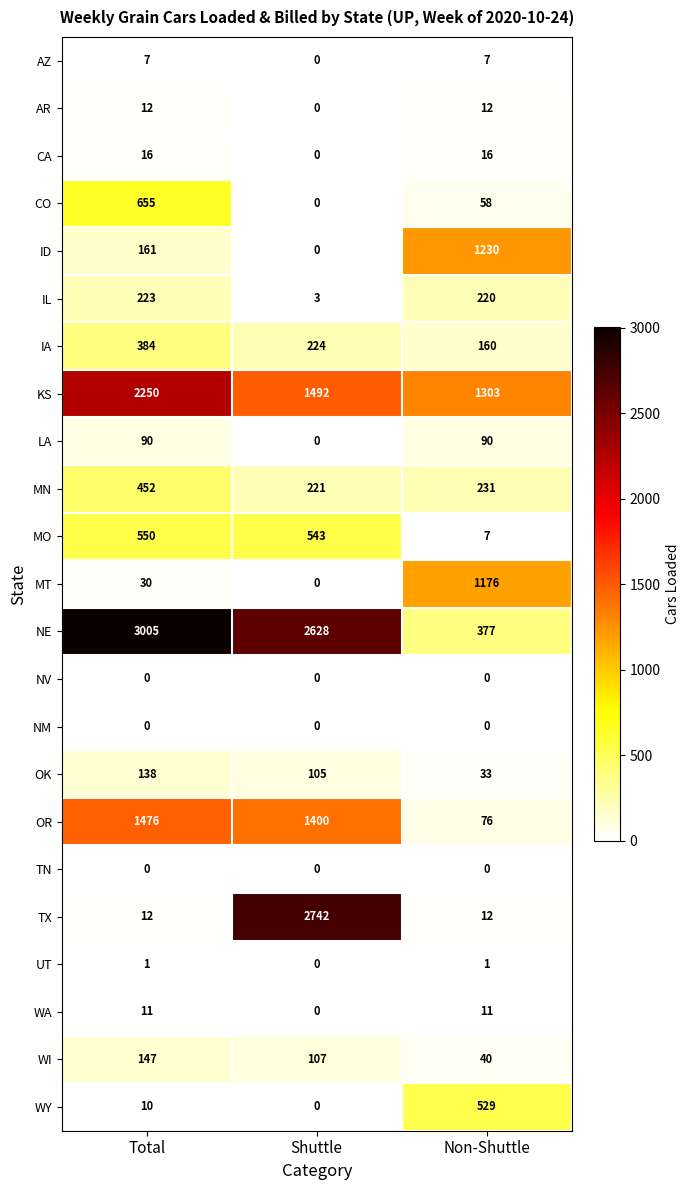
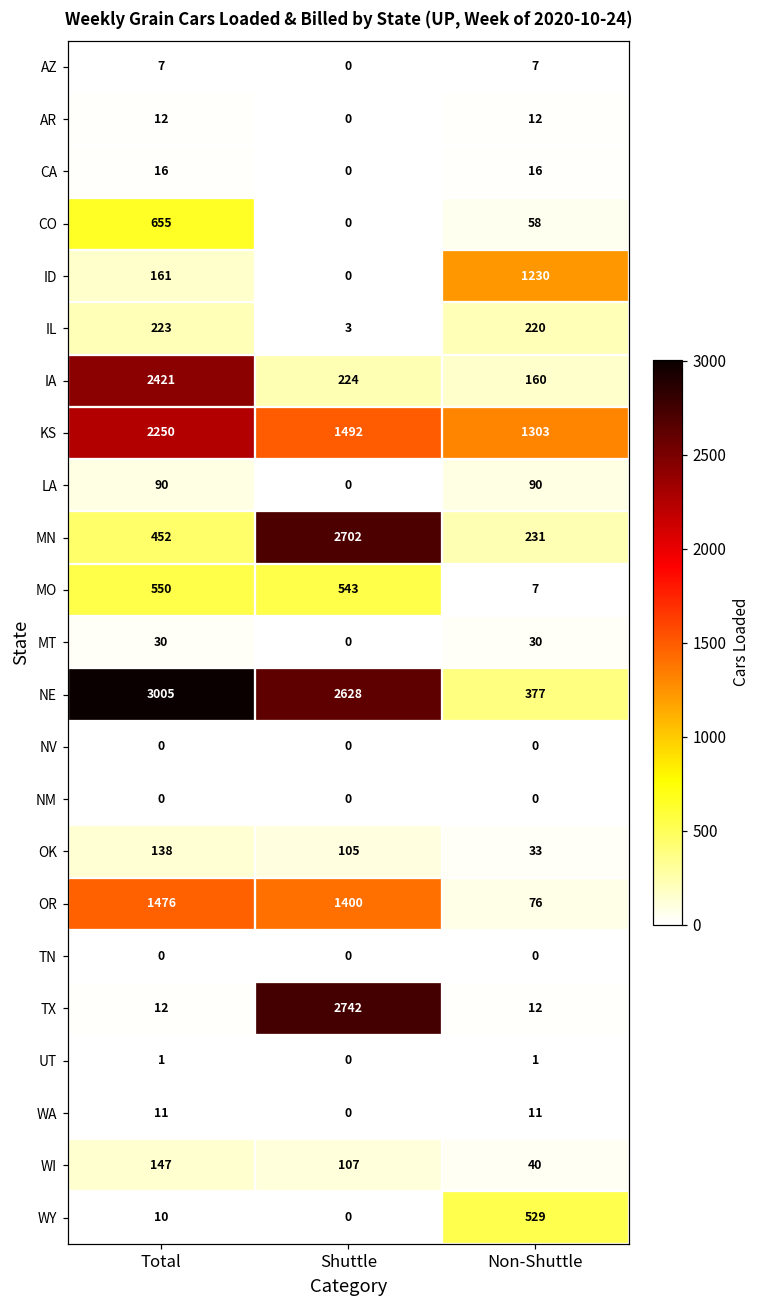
IA, Total: 384 -> 2421
MN, Shuttle: 221 -> 2702
MT, Non-Shuttle: 1176 -> 30
